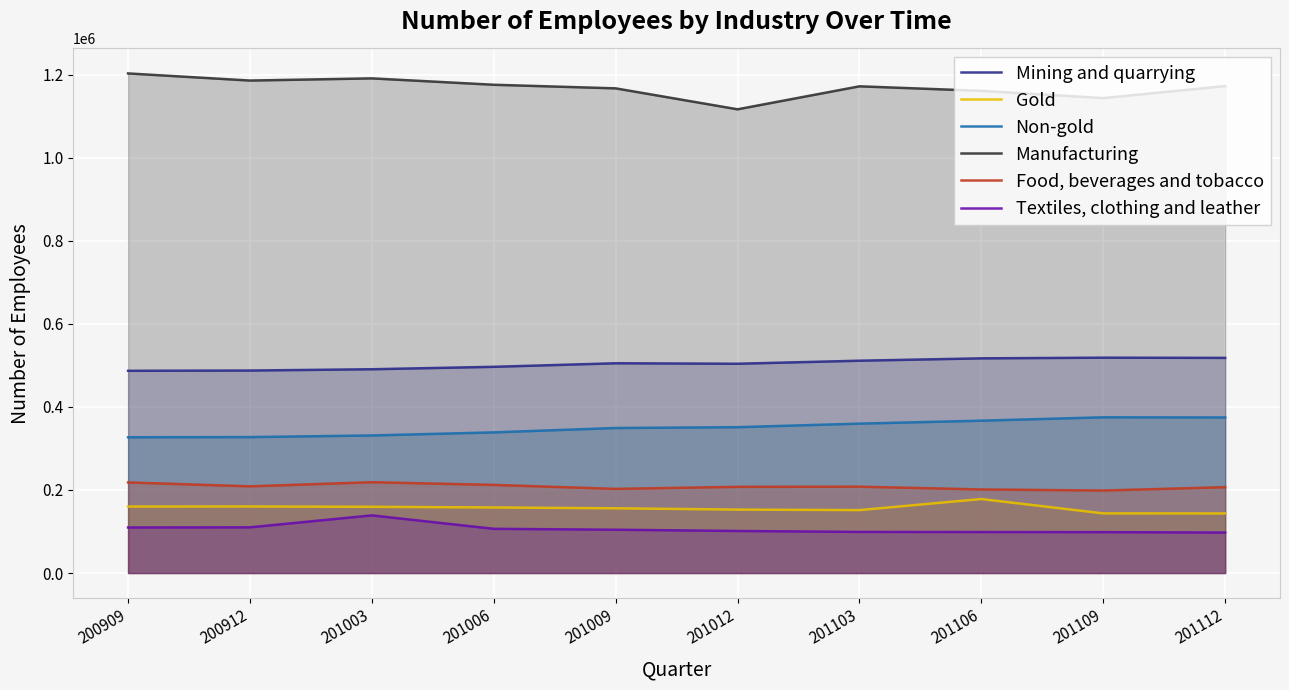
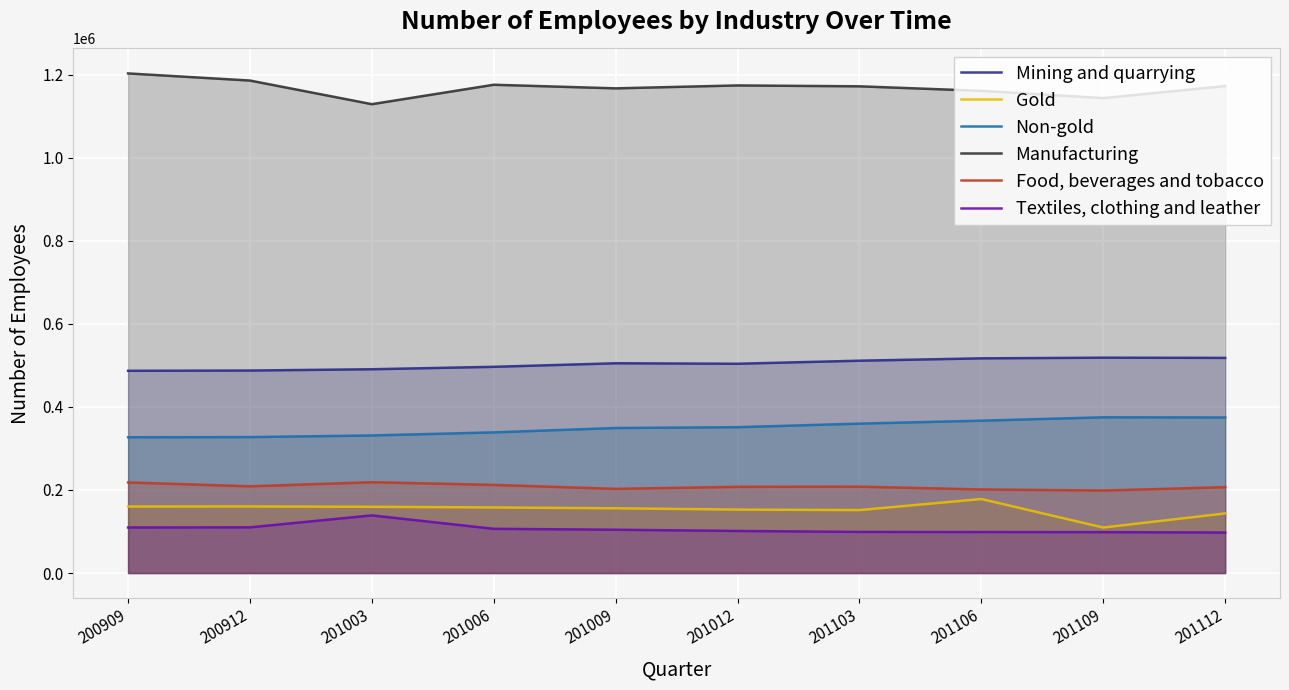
Manufacturing, 201003: 1190000 -> 1130000
Manufacturing, 201012: 1120000 -> 1170000
Gold, 201109: 140000 -> 110000
